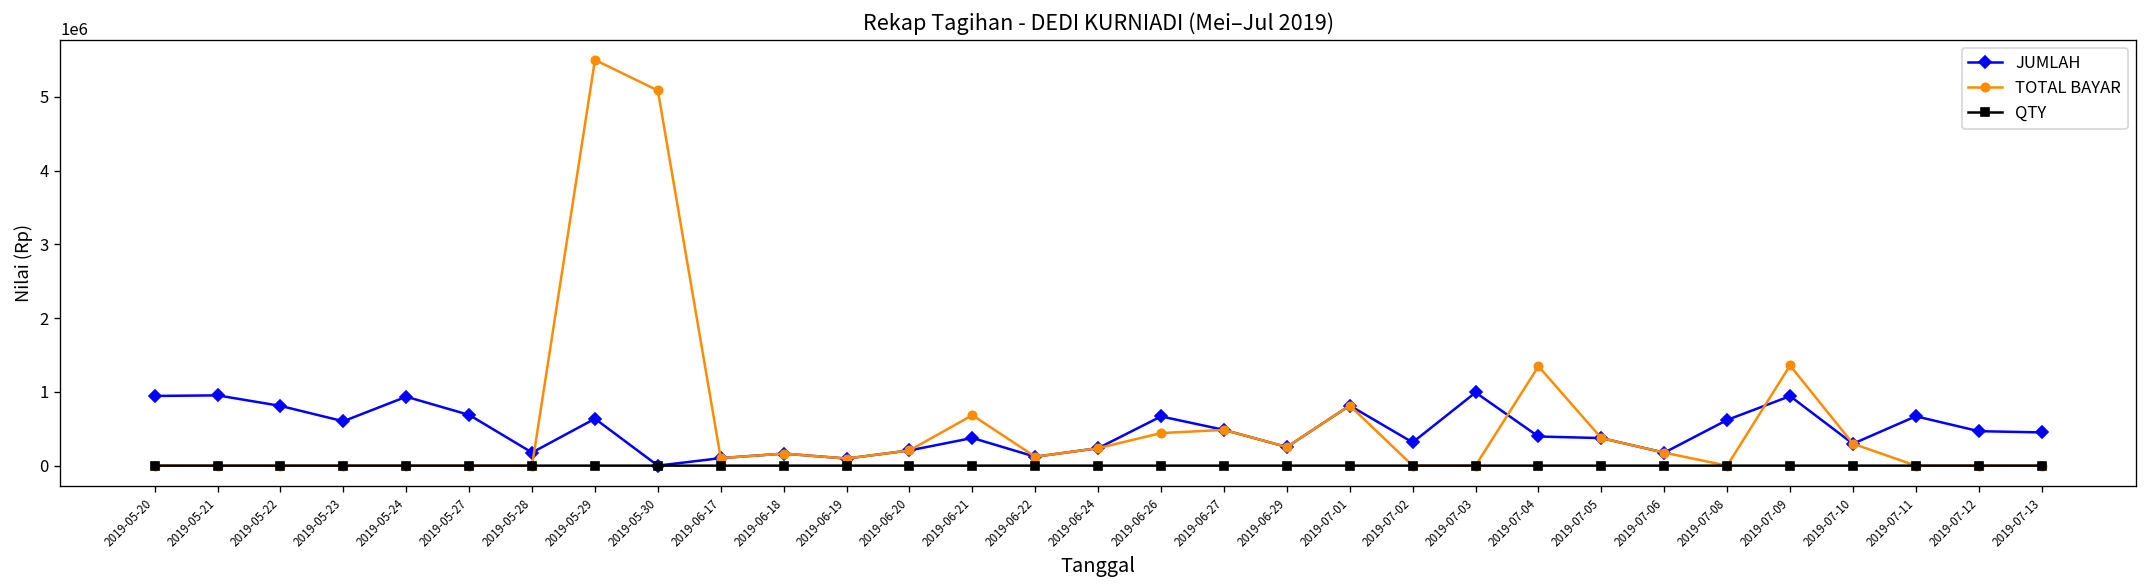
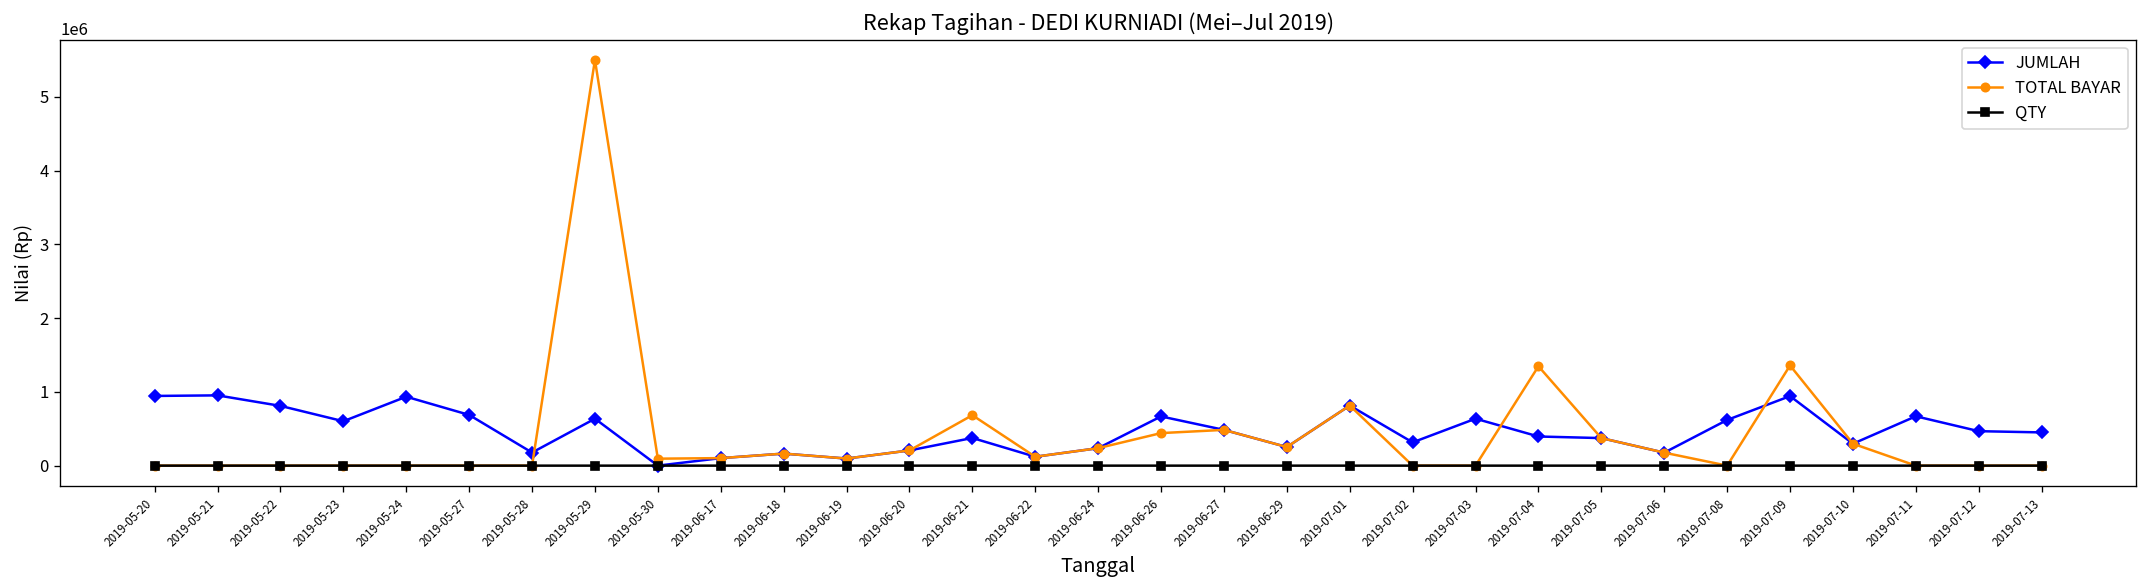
TOTAL BAYAR, 2019-05-30: 5100000 -> 100000
JUMLAH, 2019-07-03: 1000000 -> 600000
